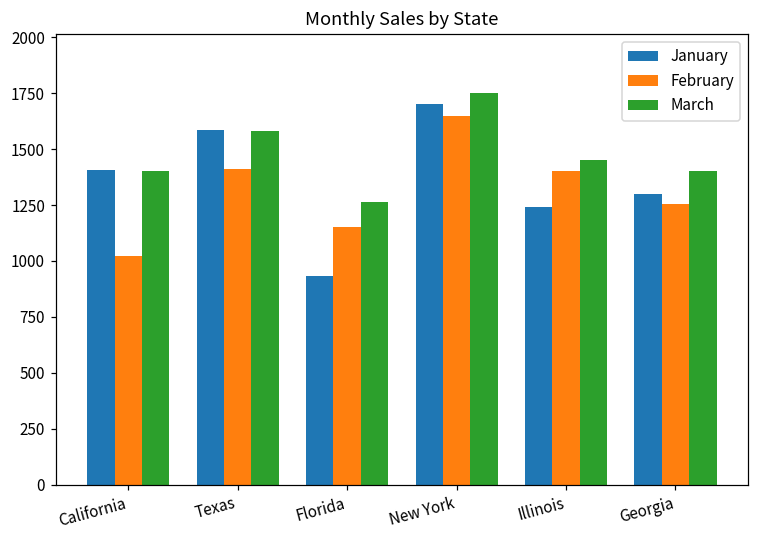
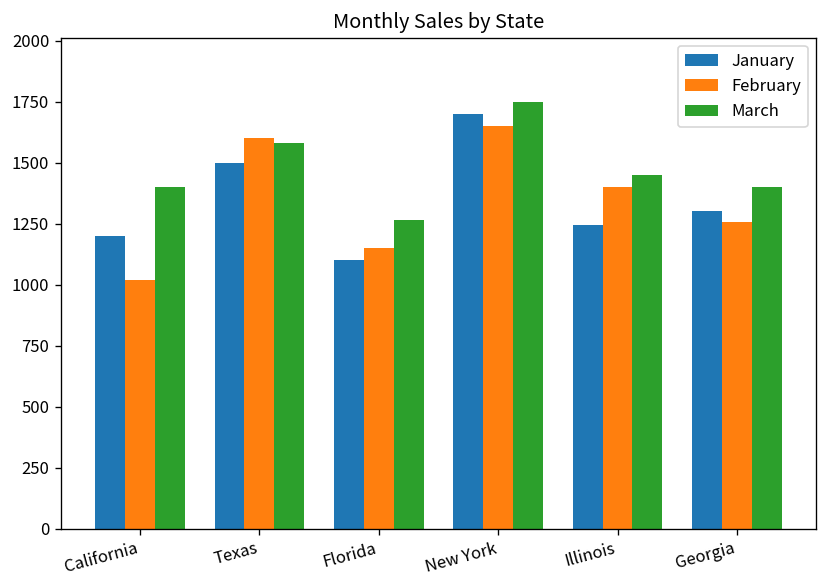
January, California: 1410 -> 1200
January, Texas: 1590 -> 1500
February, Texas: 1410 -> 1600
January, Florida: 930 -> 1100
